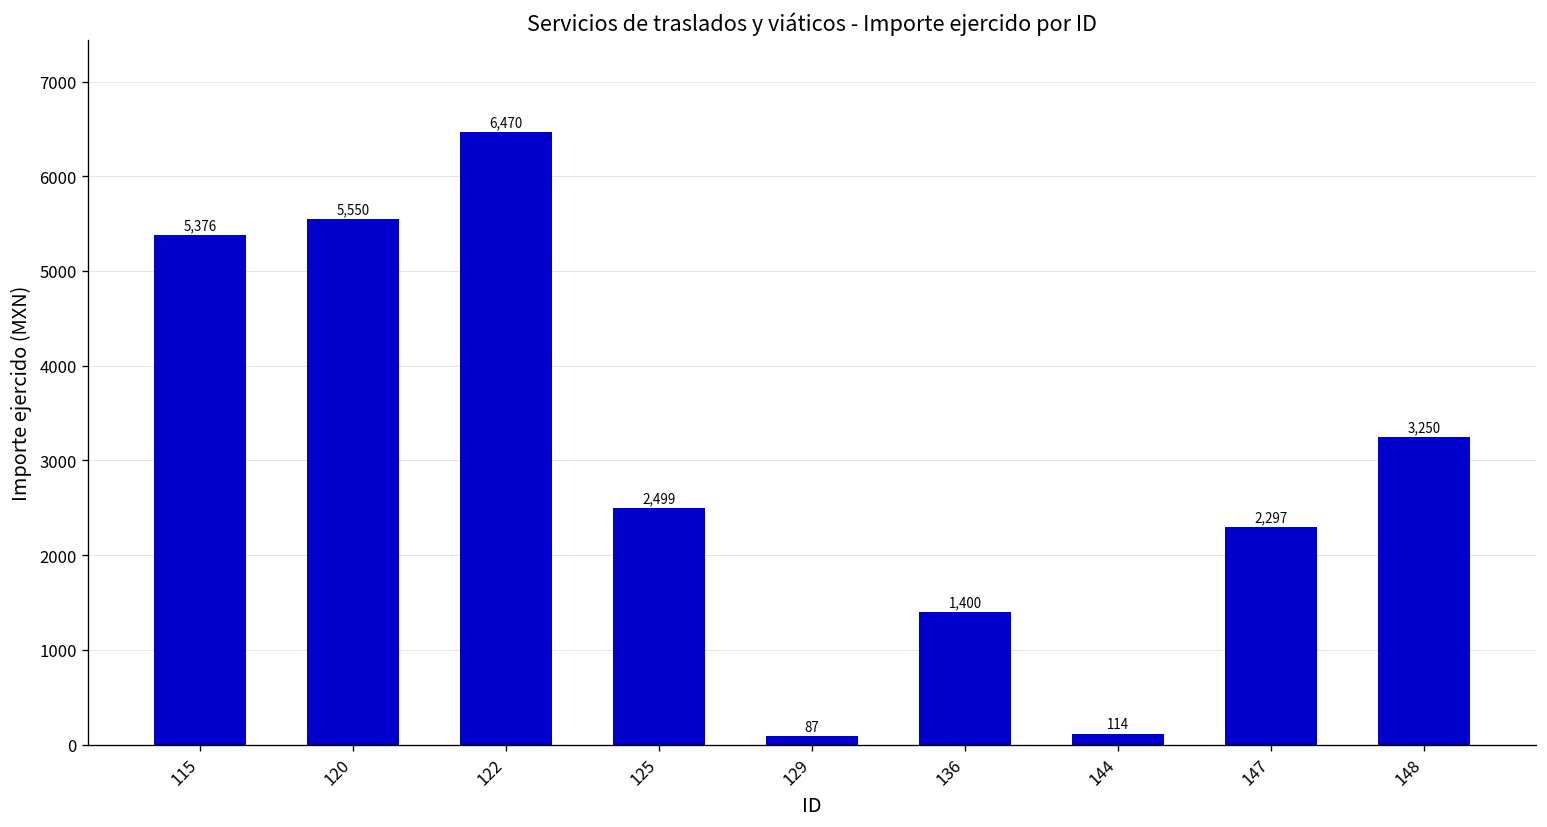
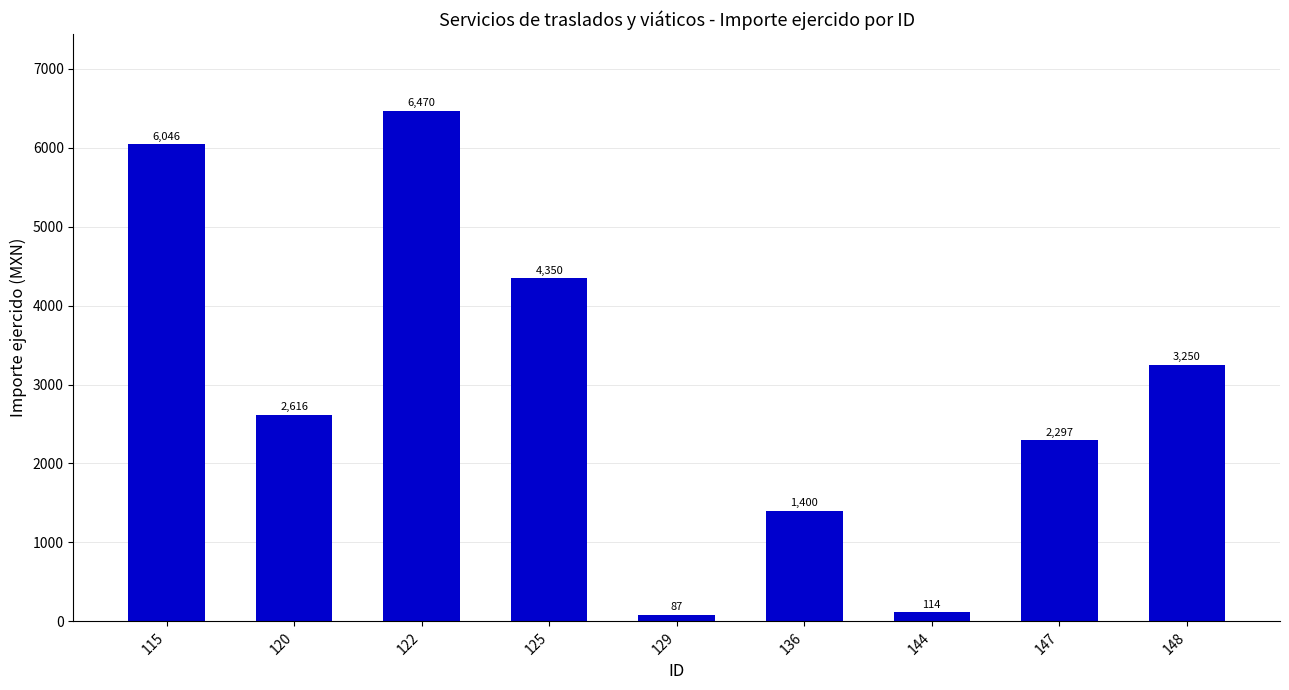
115: 5,376 -> 6,046
120: 5,550 -> 2,616
125: 2,499 -> 4,350
